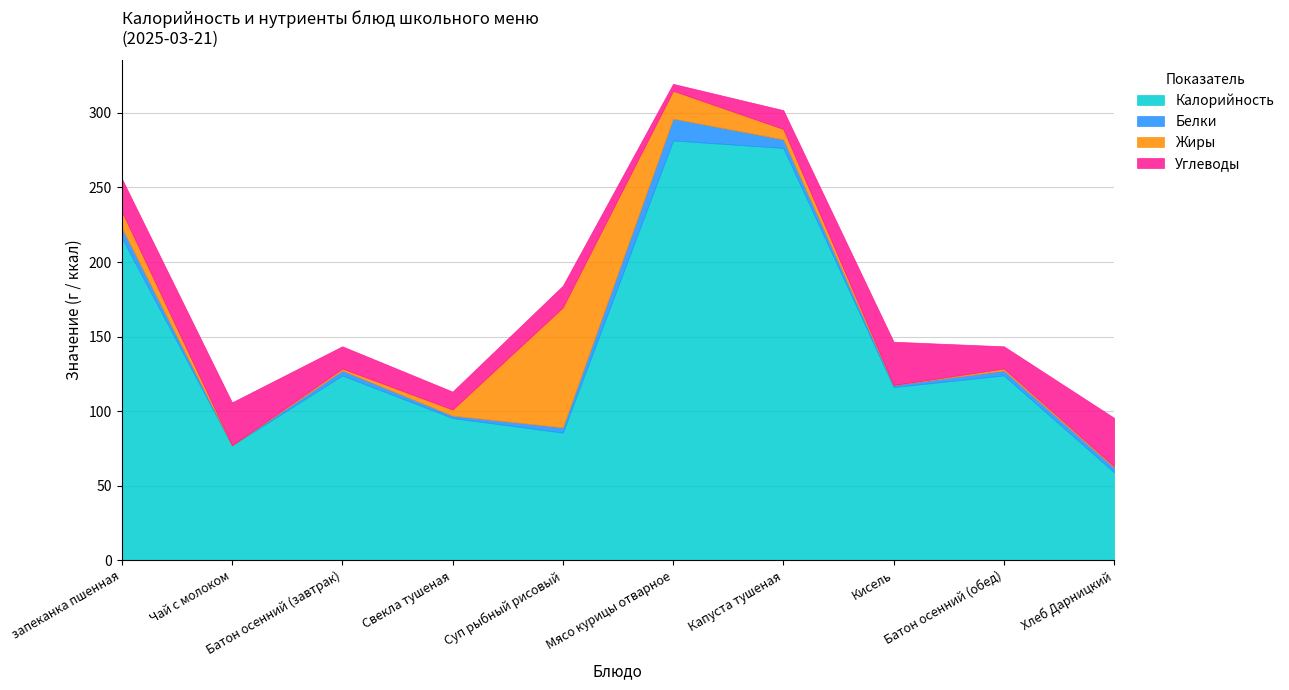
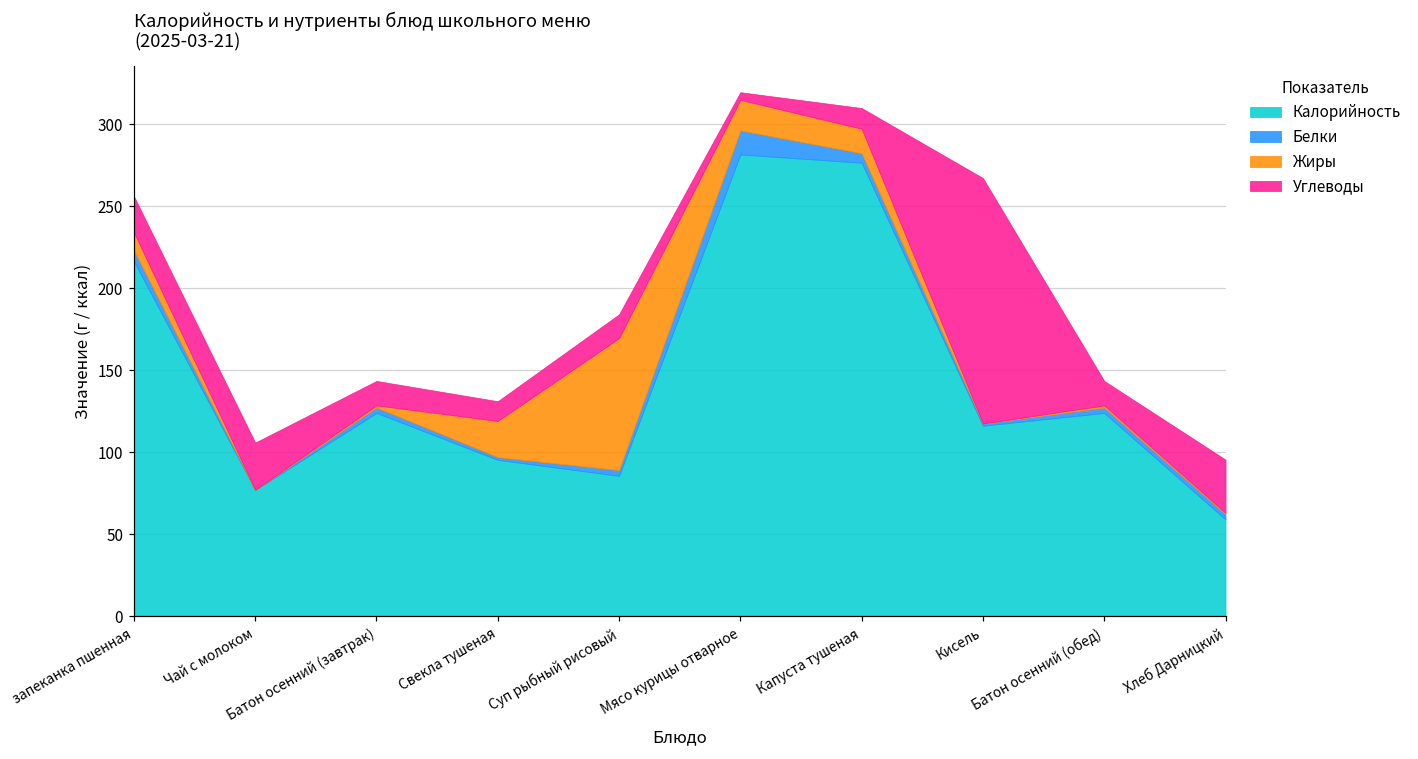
Жиры, Свекла тушеная: 4 -> 22
Жиры, Капуста тушеная: 7 -> 15
Углеводы, Кисель: 29 -> 150
